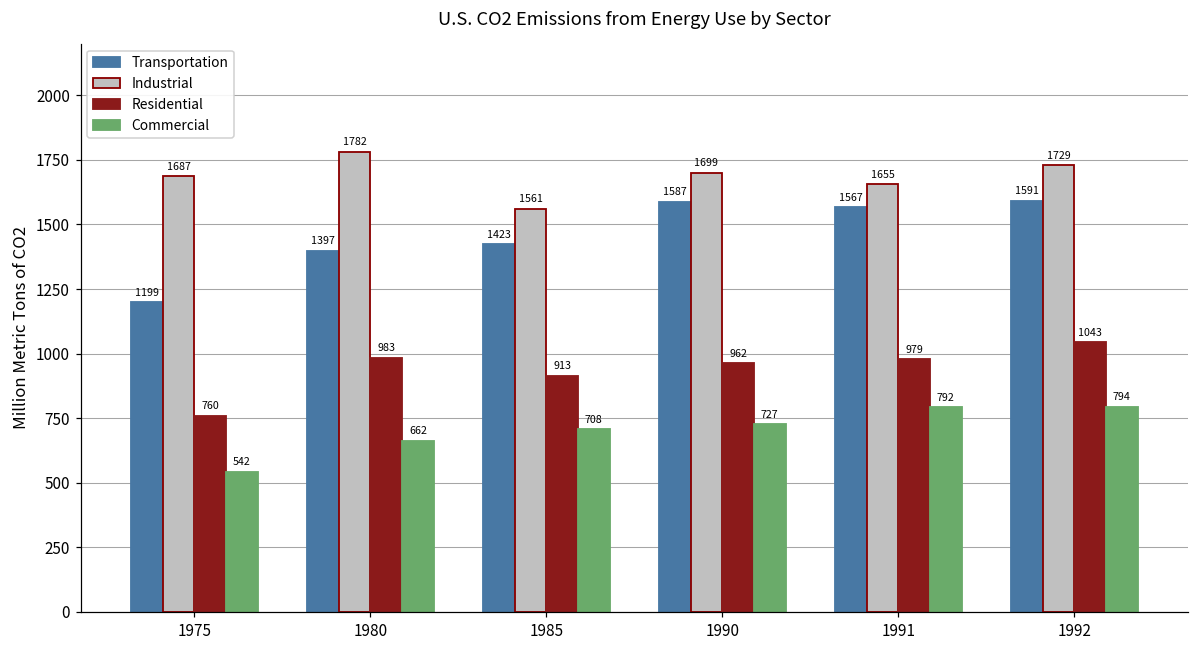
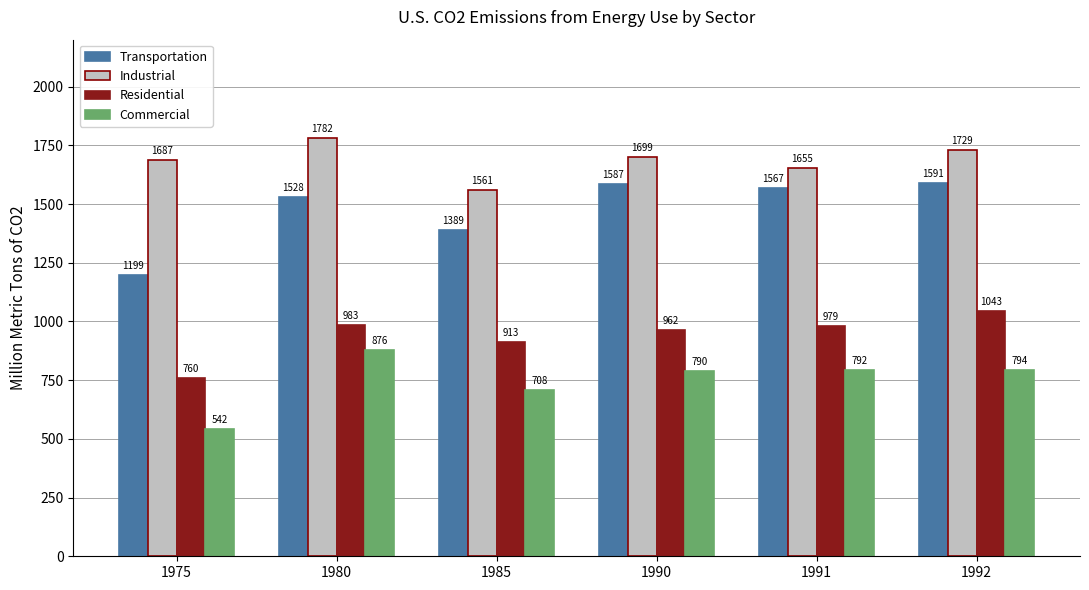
Transportation, 1980: 1397 -> 1528
Commercial, 1980: 662 -> 876
Transportation, 1985: 1423 -> 1389
Commercial, 1990: 727 -> 790
